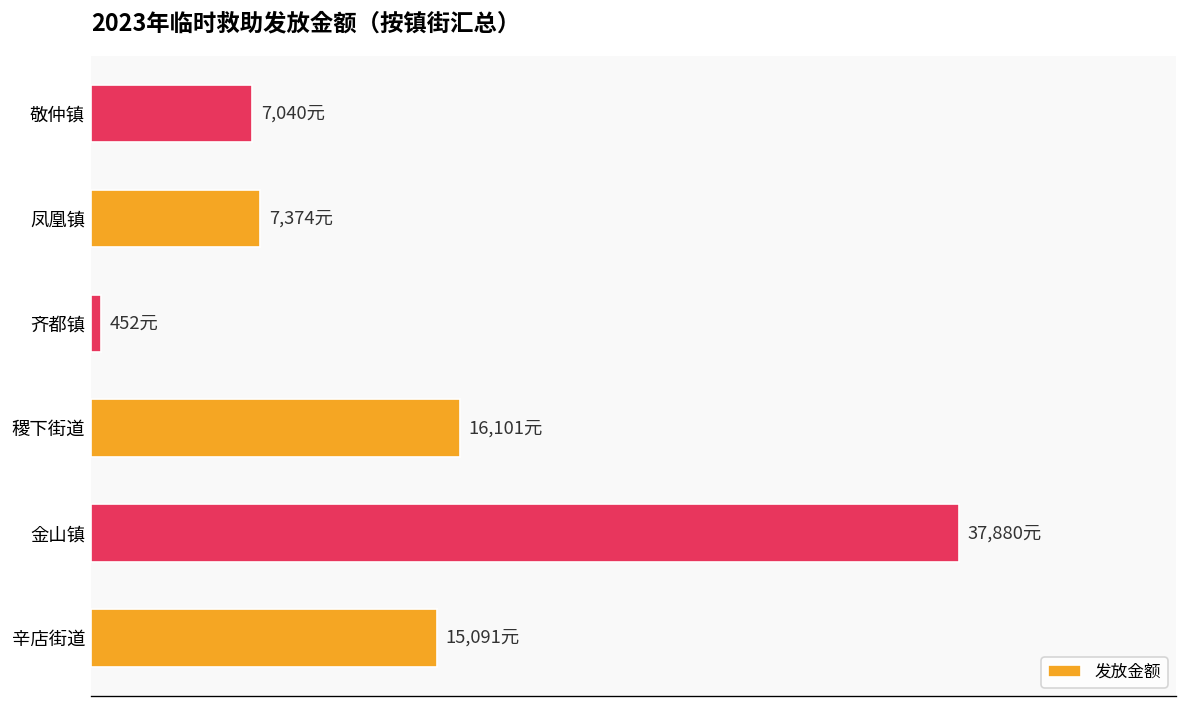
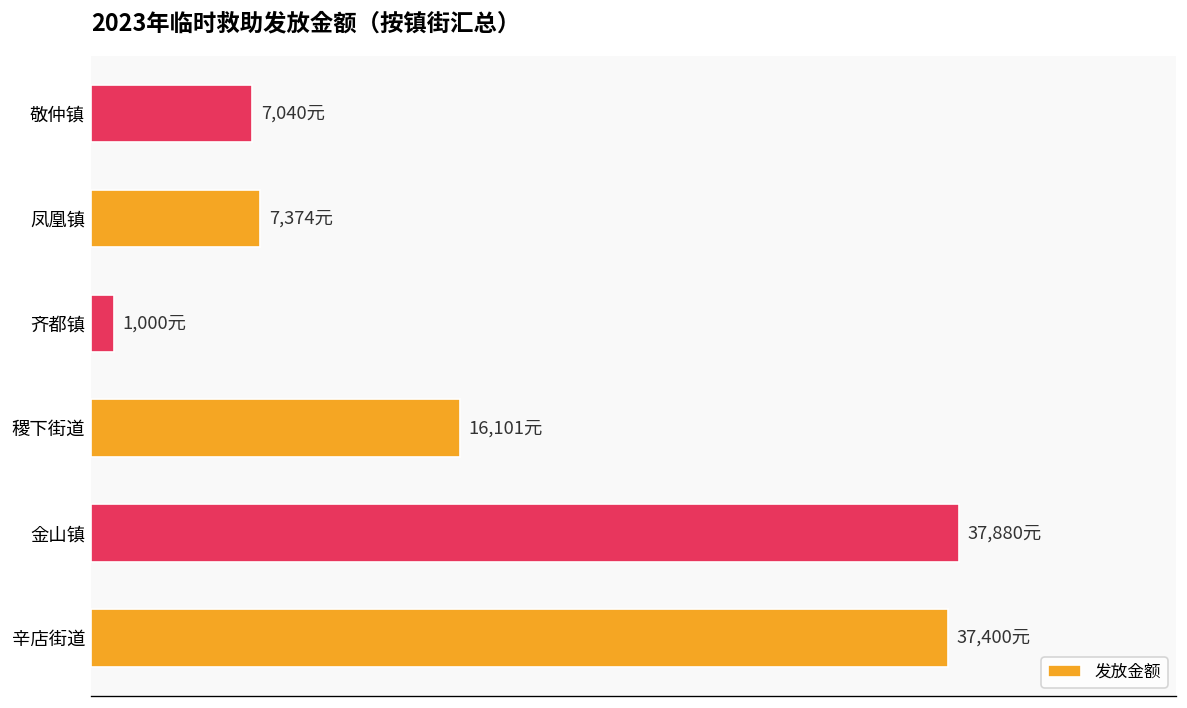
齐都镇: 452元 -> 1,000元
辛店街道: 15,091元 -> 37,400元
